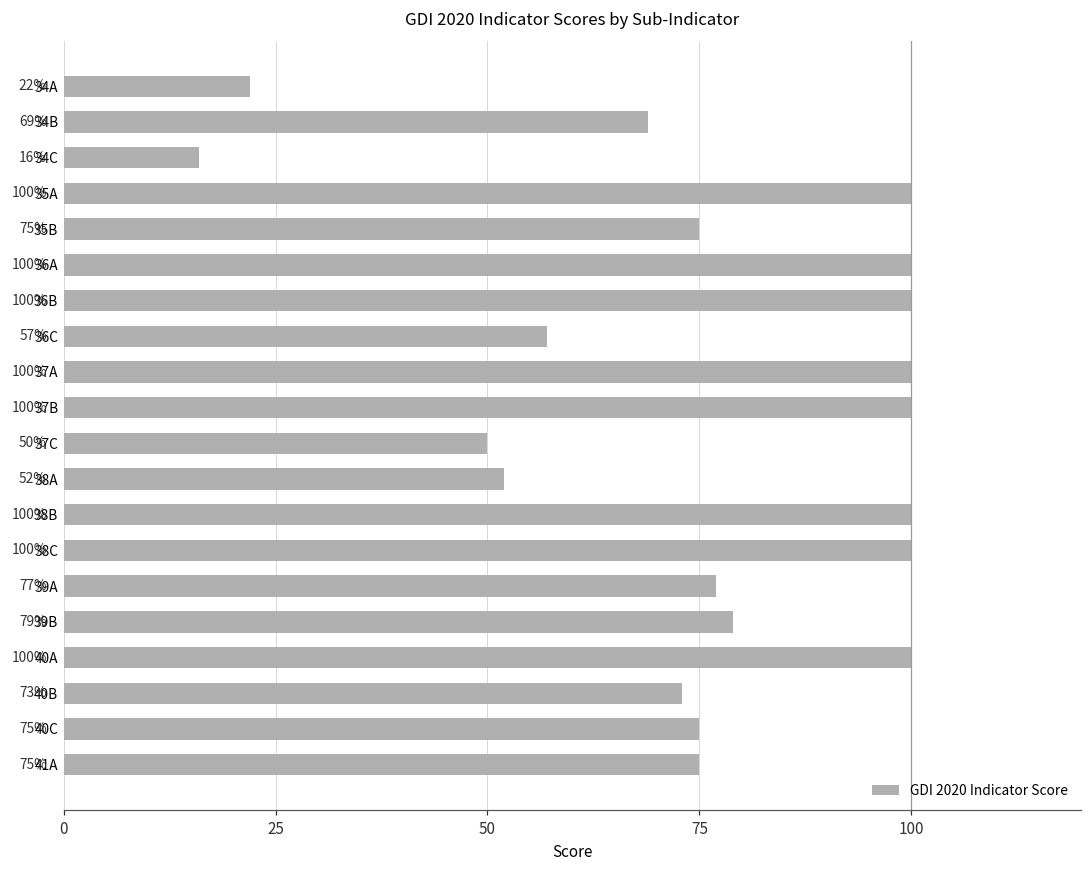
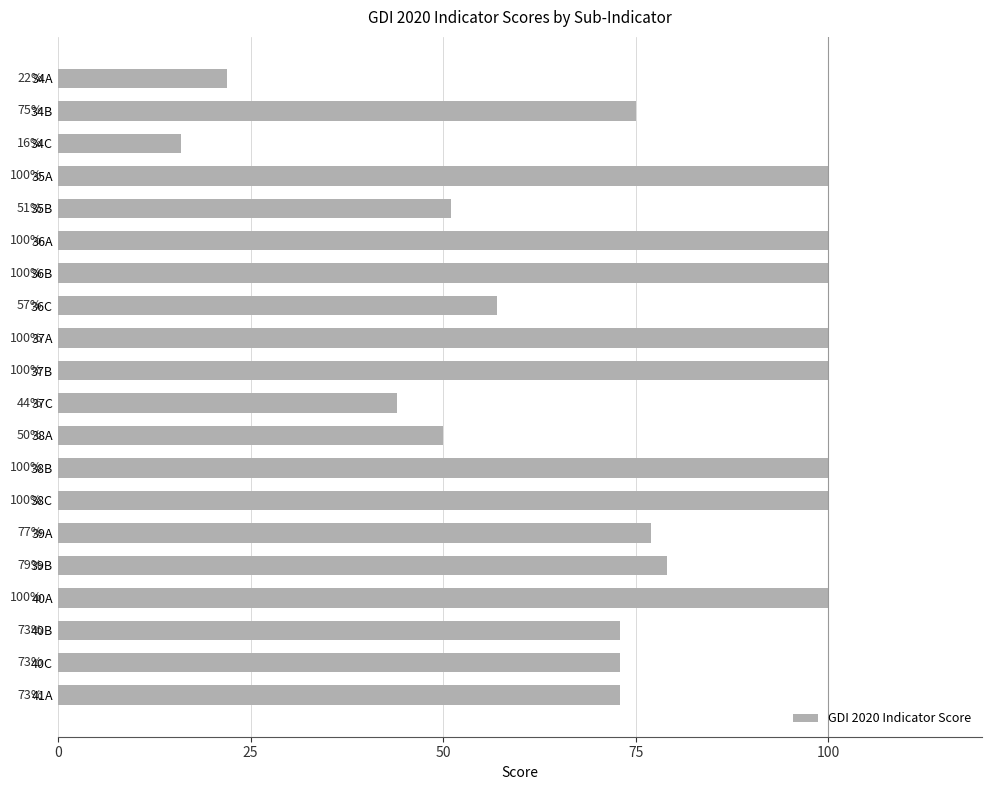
34B: 69% -> 75%
35B: 75% -> 51%
37C: 50% -> 44%
38A: 52% -> 50%
40C: 75% -> 73%
41A: 75% -> 73%
